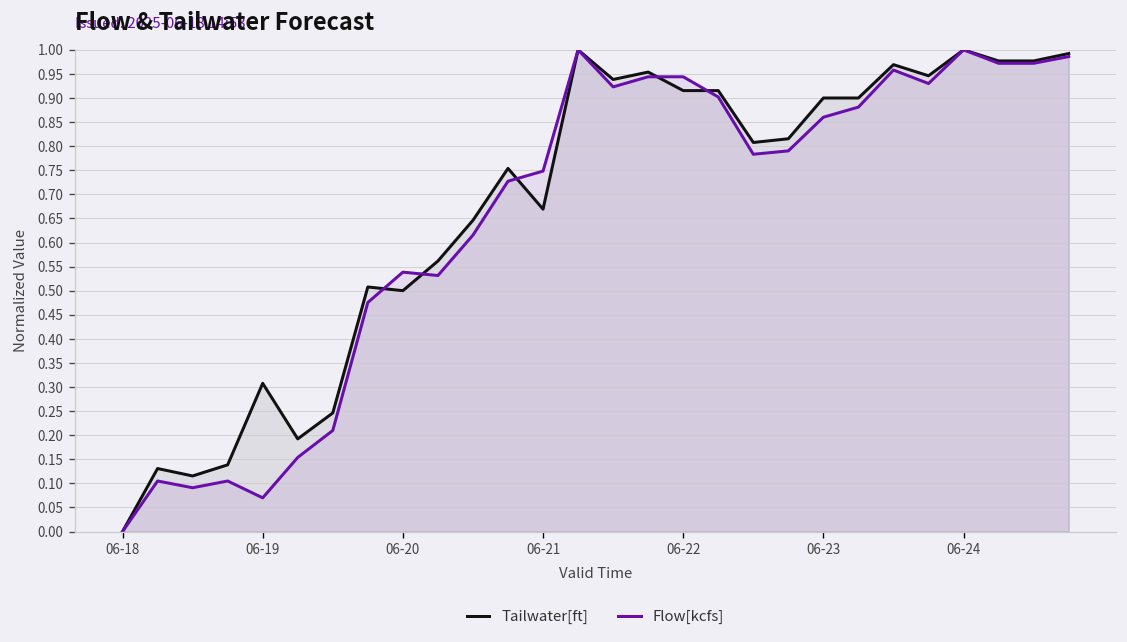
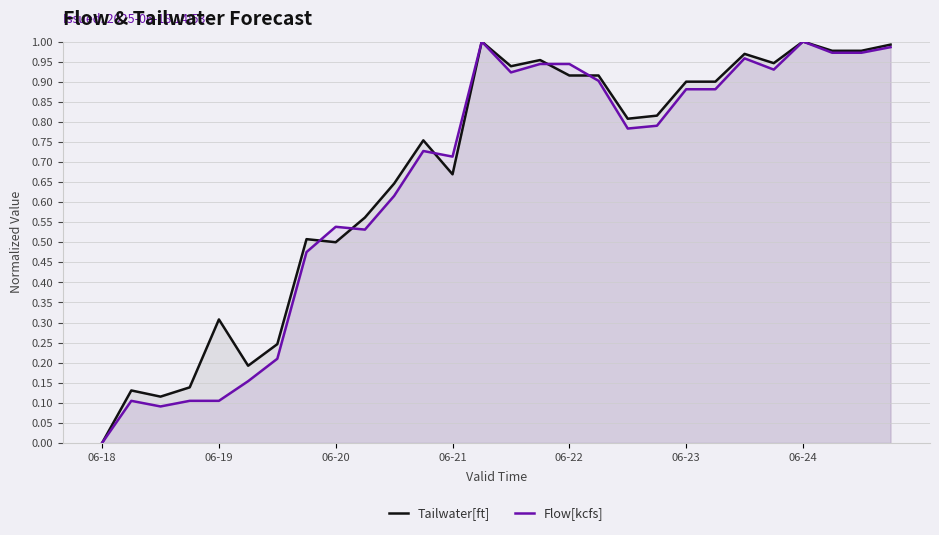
Flow[kcfs], 06-19: 0.07 -> 0.10
Flow[kcfs], 06-21: 0.75 -> 0.71
Flow[kcfs], 06-23: 0.86 -> 0.88
